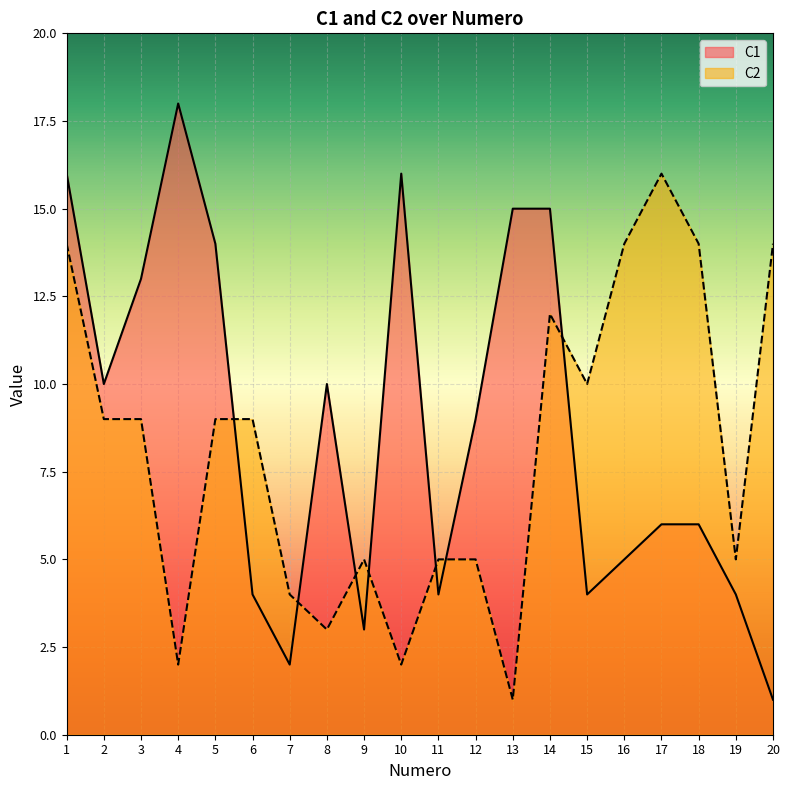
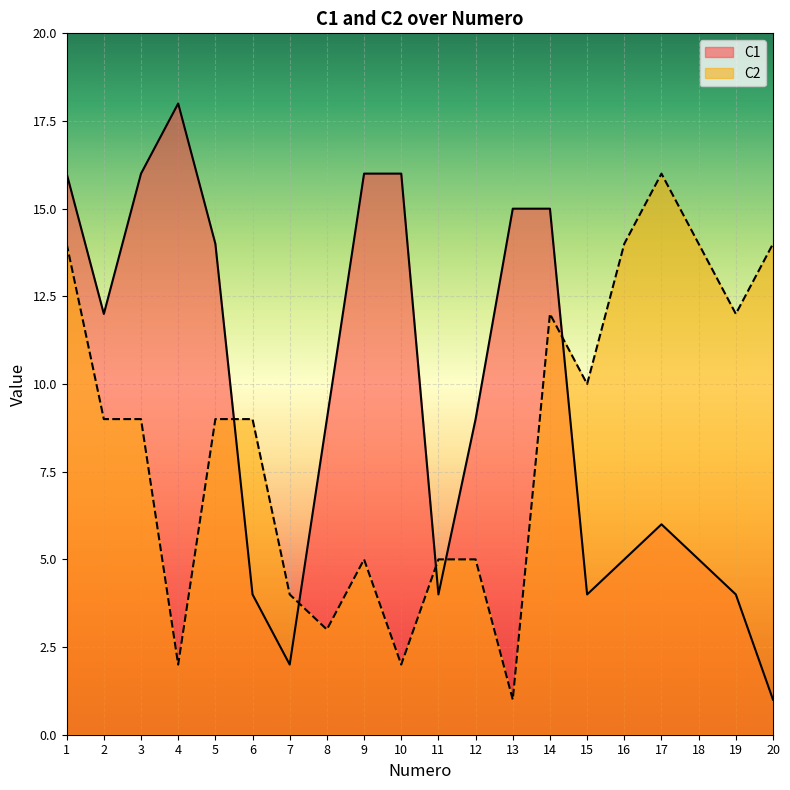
C1, 2: 10 -> 12
C1, 3: 13 -> 16
C1, 8: 10 -> 9
C1, 9: 3 -> 16
C1, 18: 6 -> 5
C2, 19: 5 -> 12
